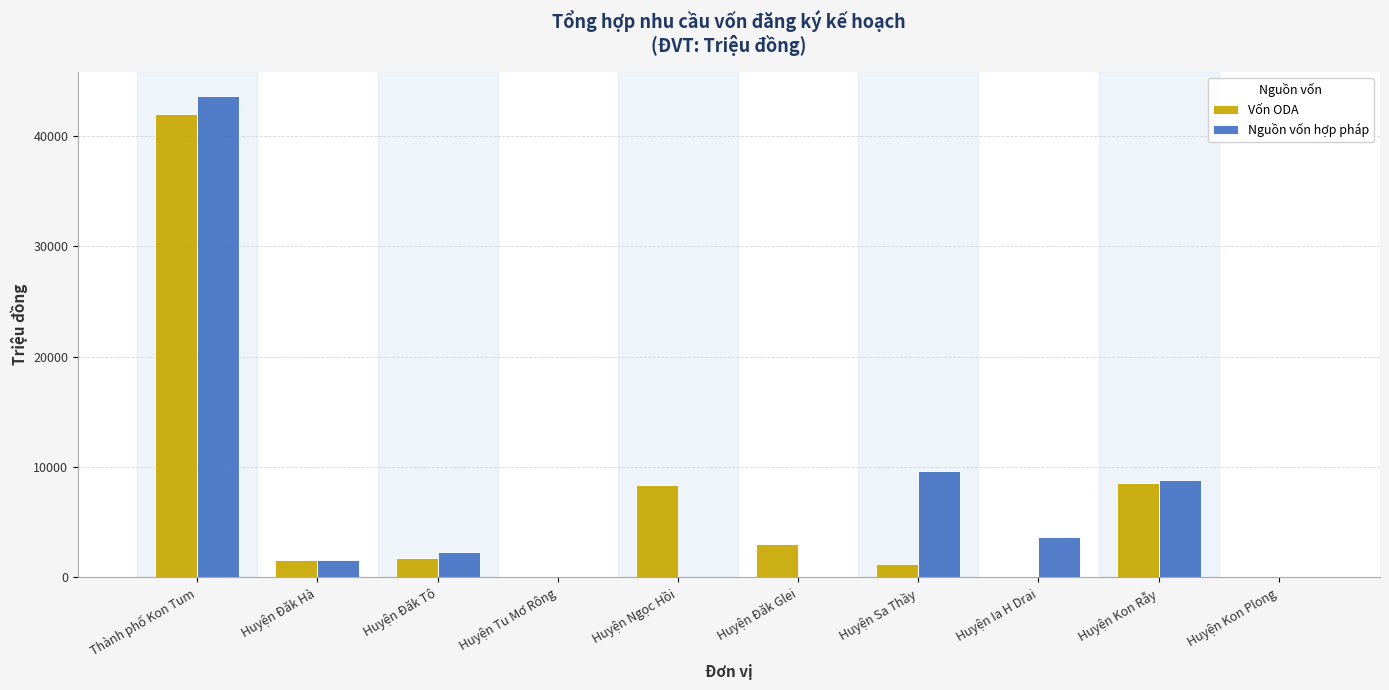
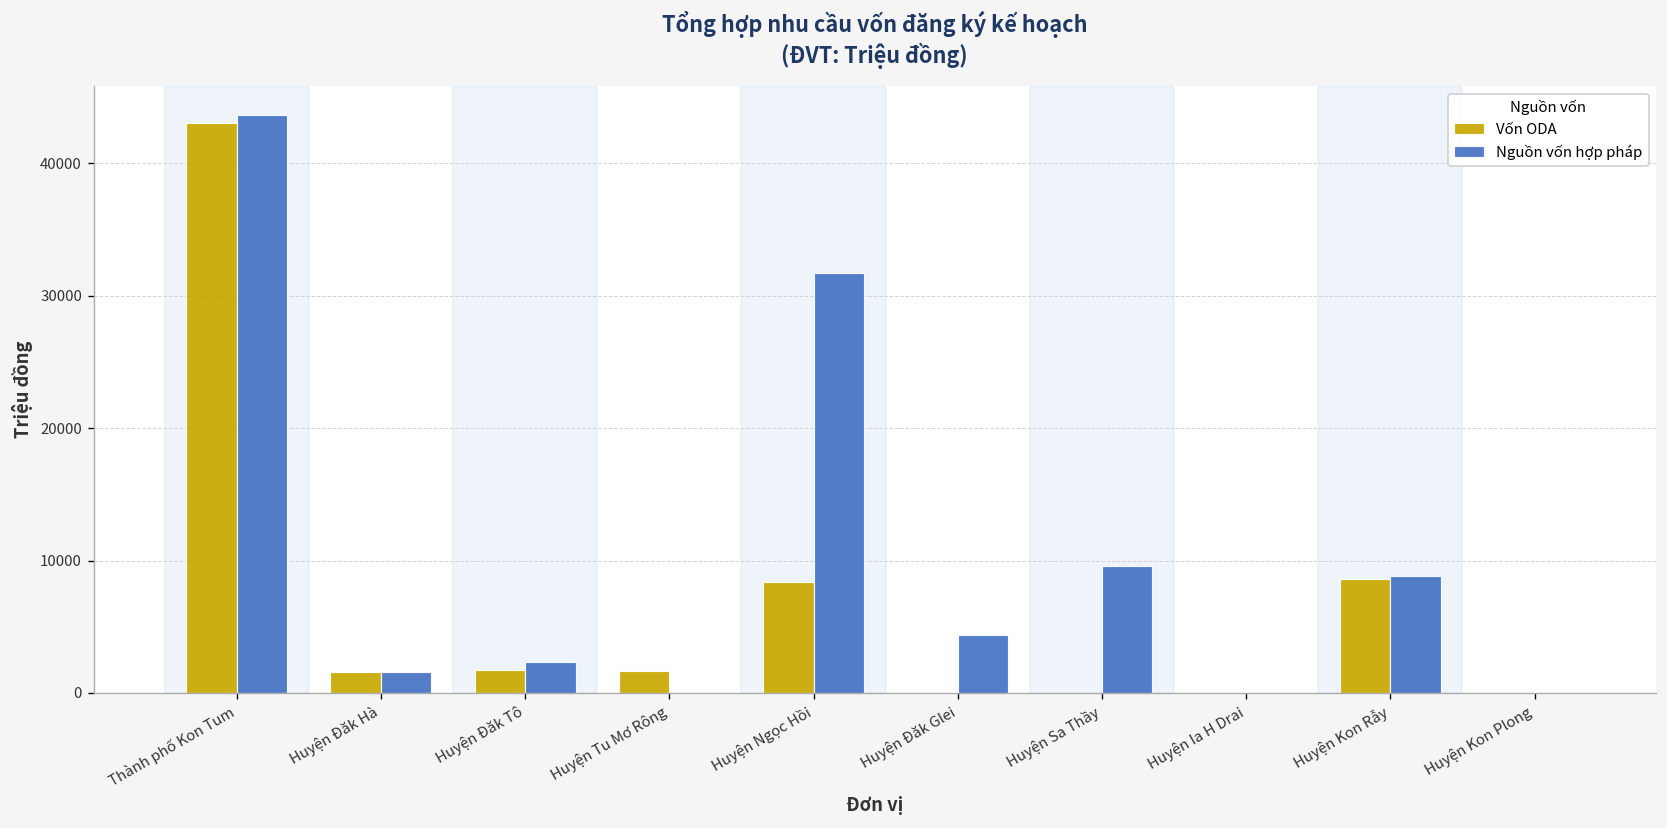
Vốn ODA, Thành phố Kon Tum: 42000 -> 43000
Vốn ODA, Huyện Tu Mơ Rông: 0 -> 1600
Nguồn vốn hợp pháp, Huyện Ngọc Hồi: 0 -> 31700
Vốn ODA, Huyện Đăk Glei: 3000 -> 0
Nguồn vốn hợp pháp, Huyện Đăk Glei: 0 -> 4400
Vốn ODA, Huyện Sa Thầy: 1300 -> 0
Nguồn vốn hợp pháp, Huyện Ia H Drai: 3700 -> 0
